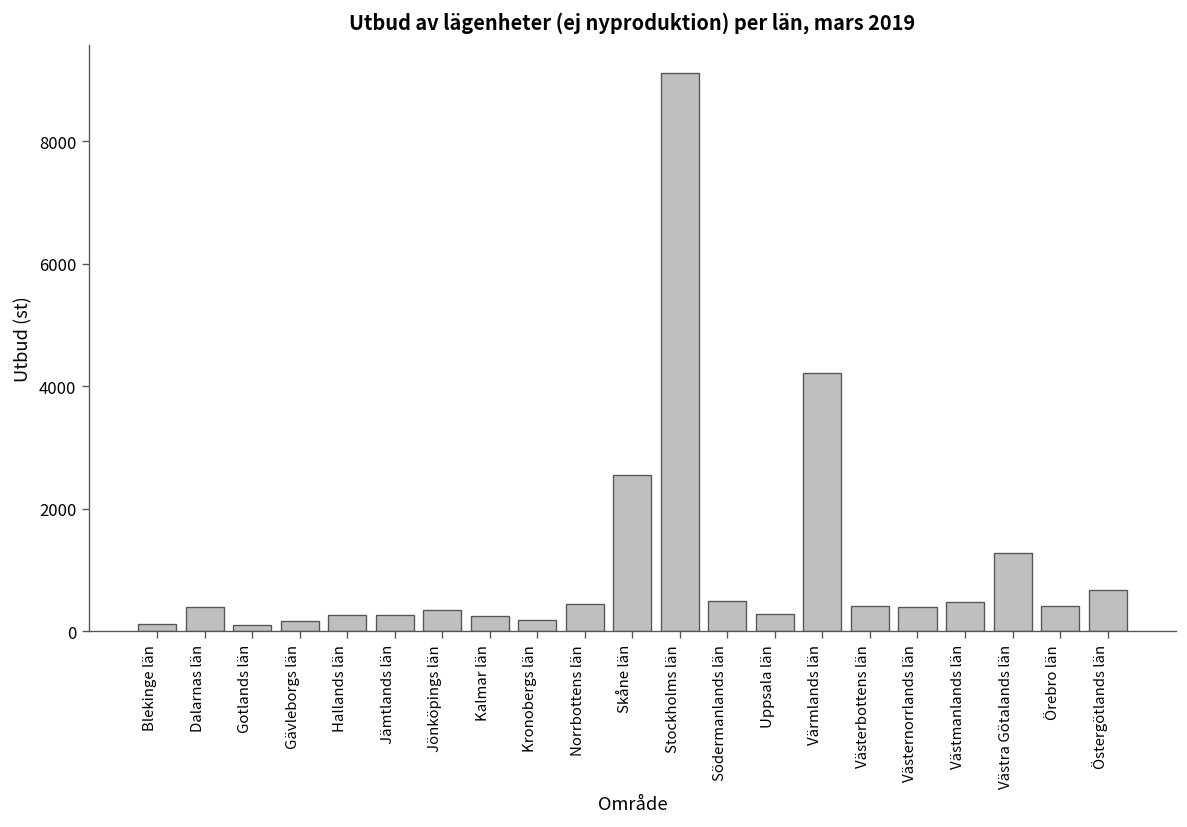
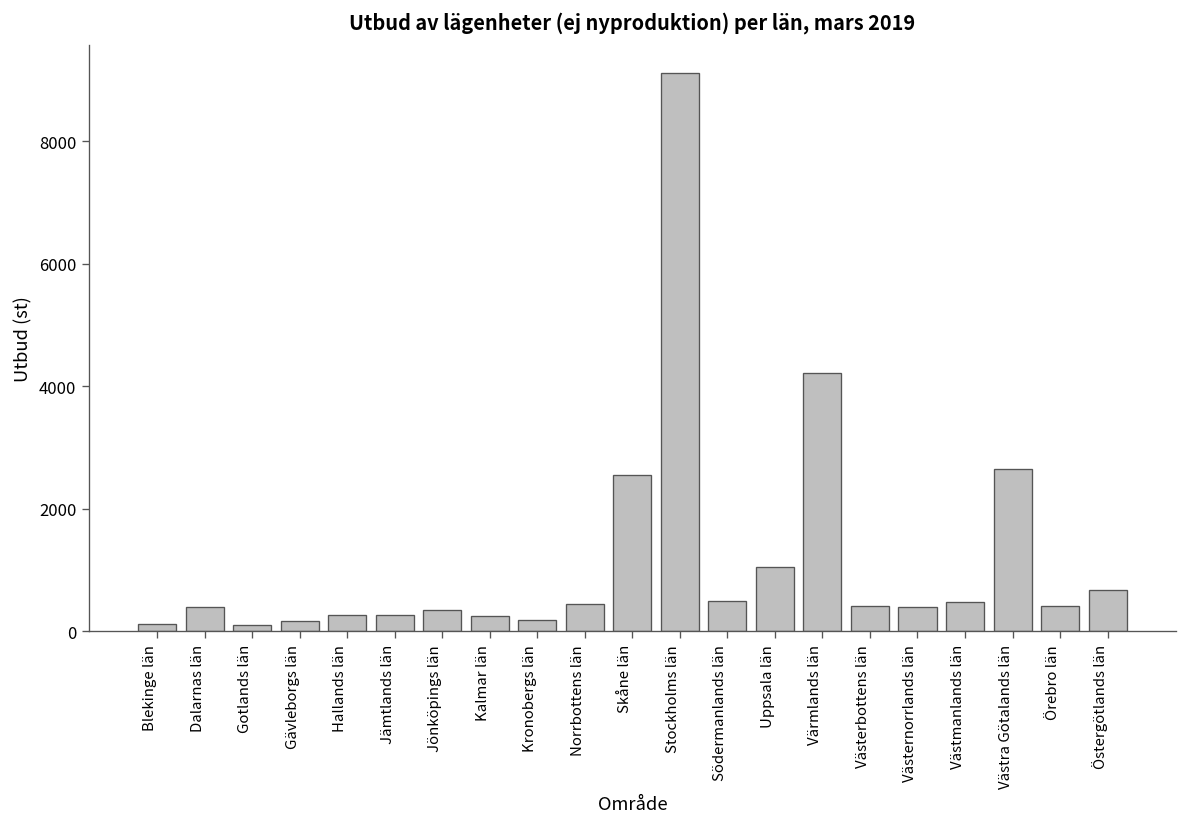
Uppsala län: 300 -> 1000
Västra Götalands län: 1300 -> 2700
